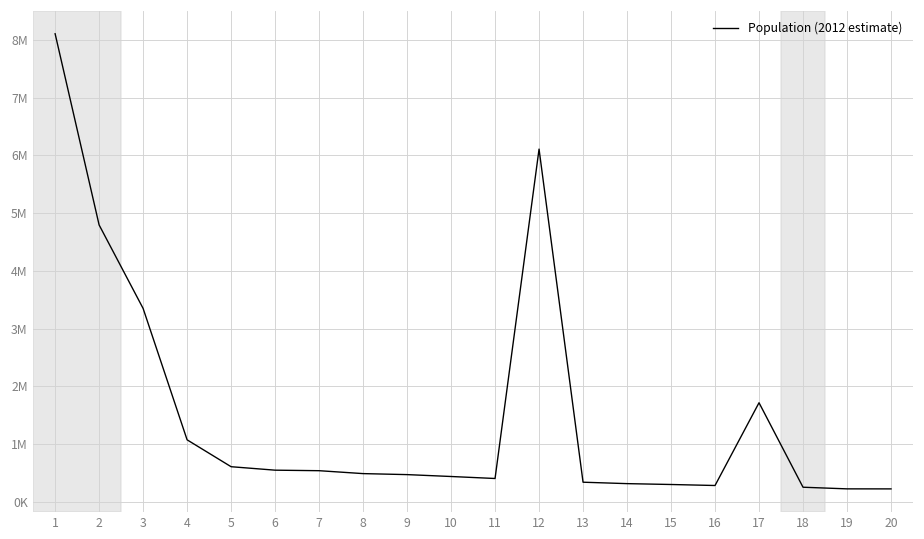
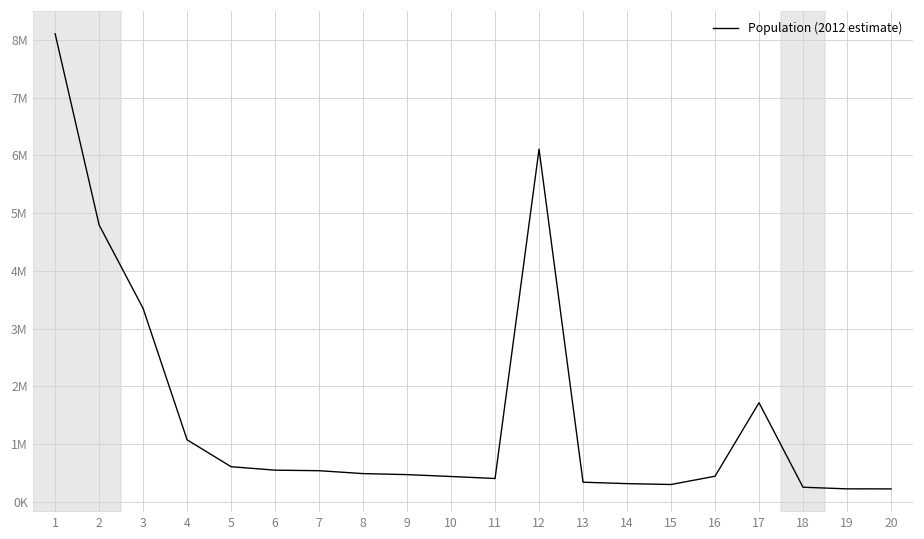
16: 300000 -> 400000
